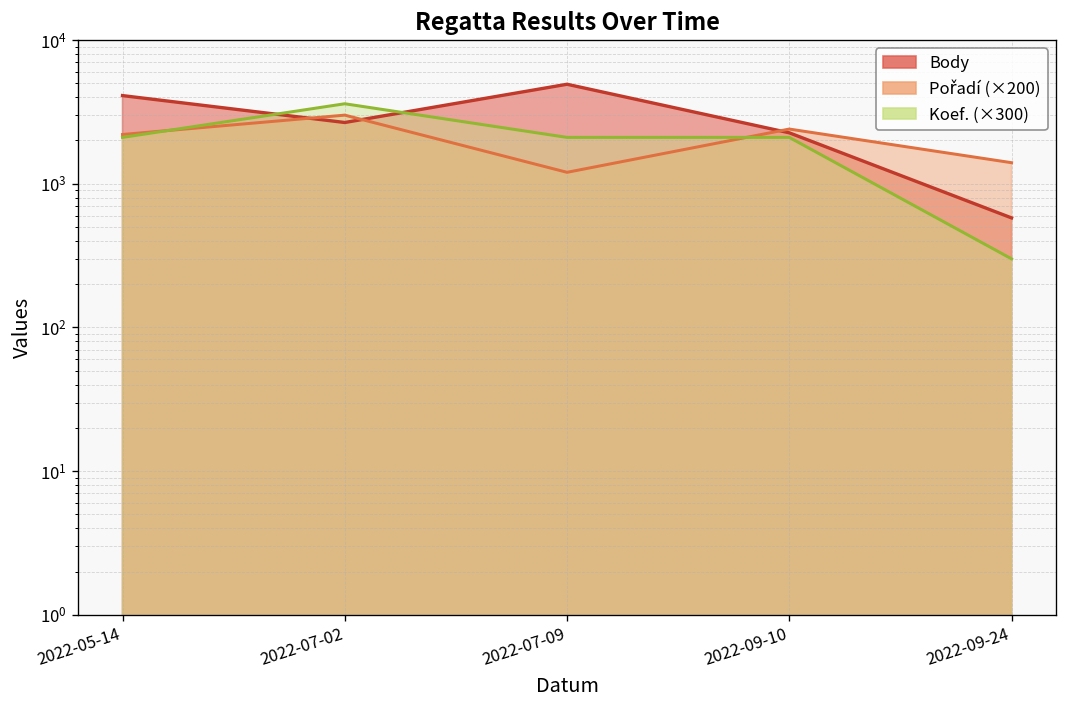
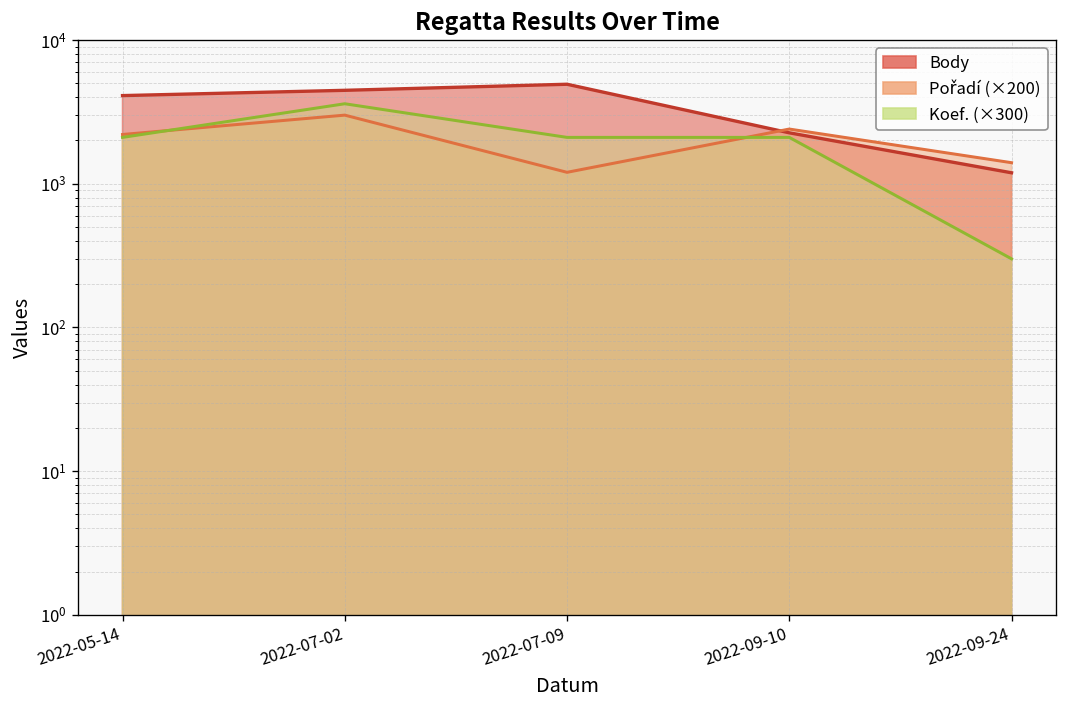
Body, 2022-07-02: 2700 -> 4500
Body, 2022-09-24: 600 -> 1200
